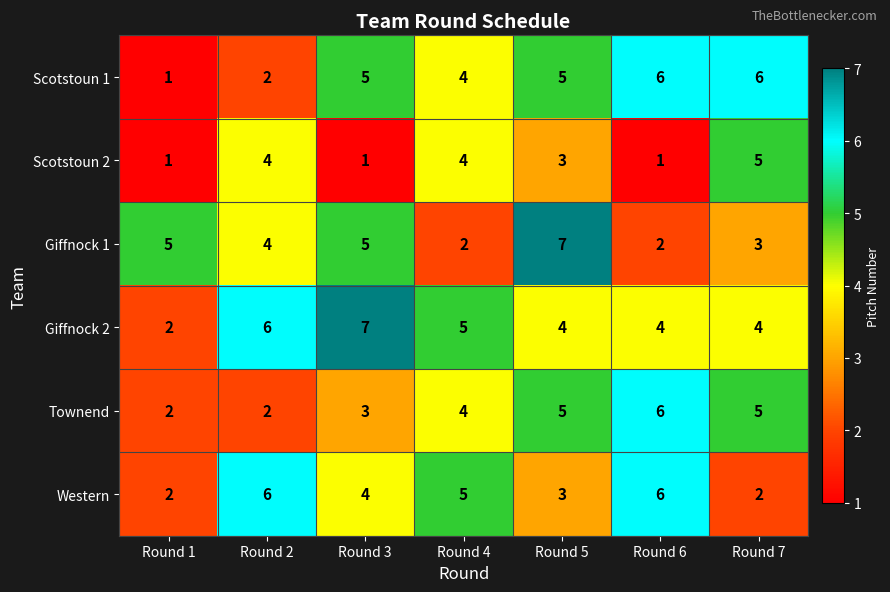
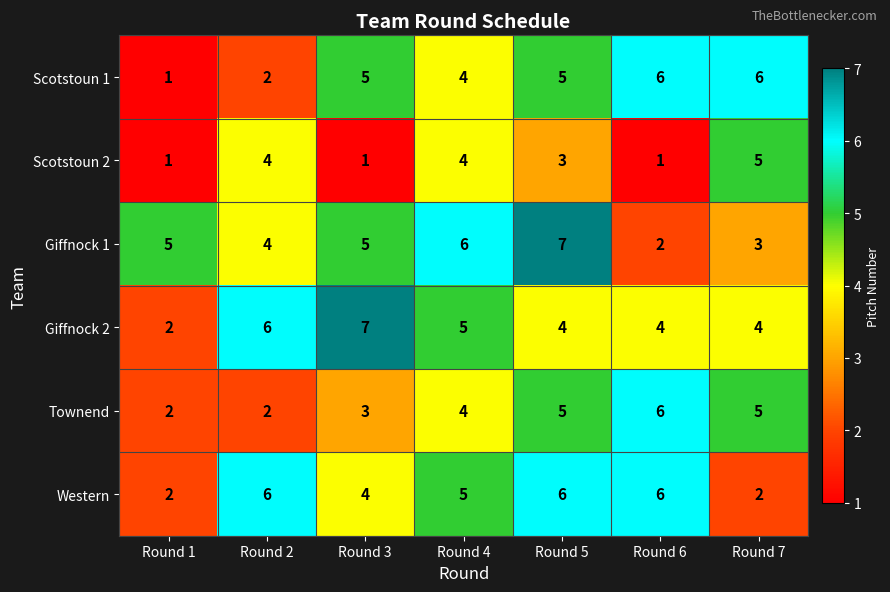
Giffnock 1, Round 4: 2 -> 6
Western, Round 5: 3 -> 6
